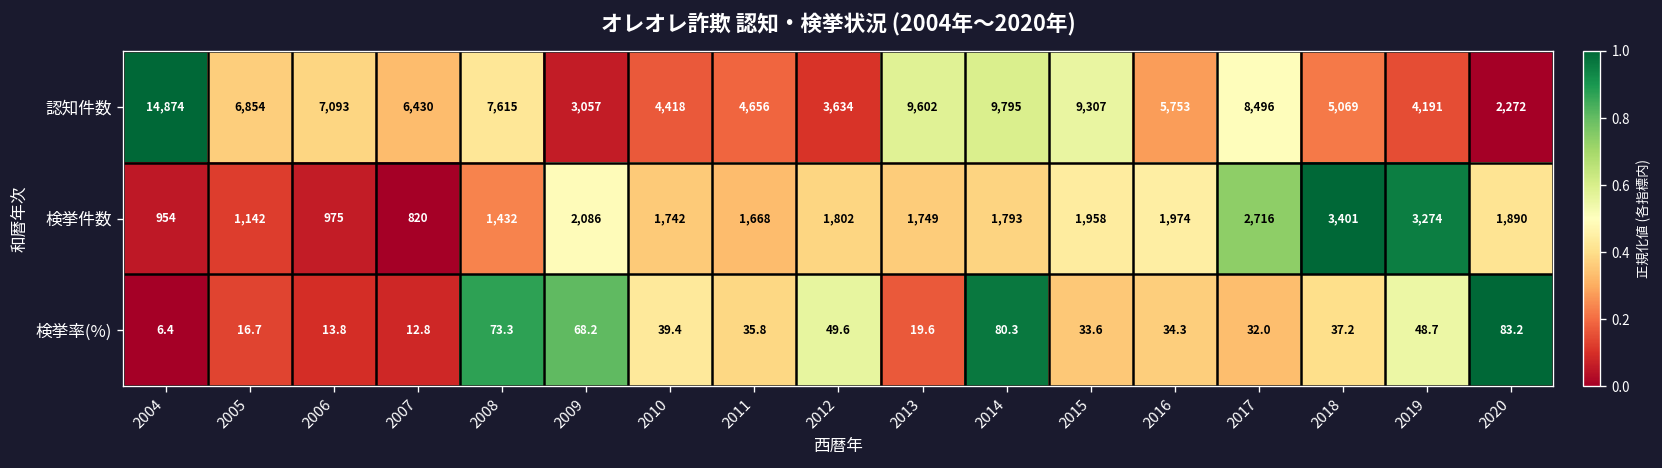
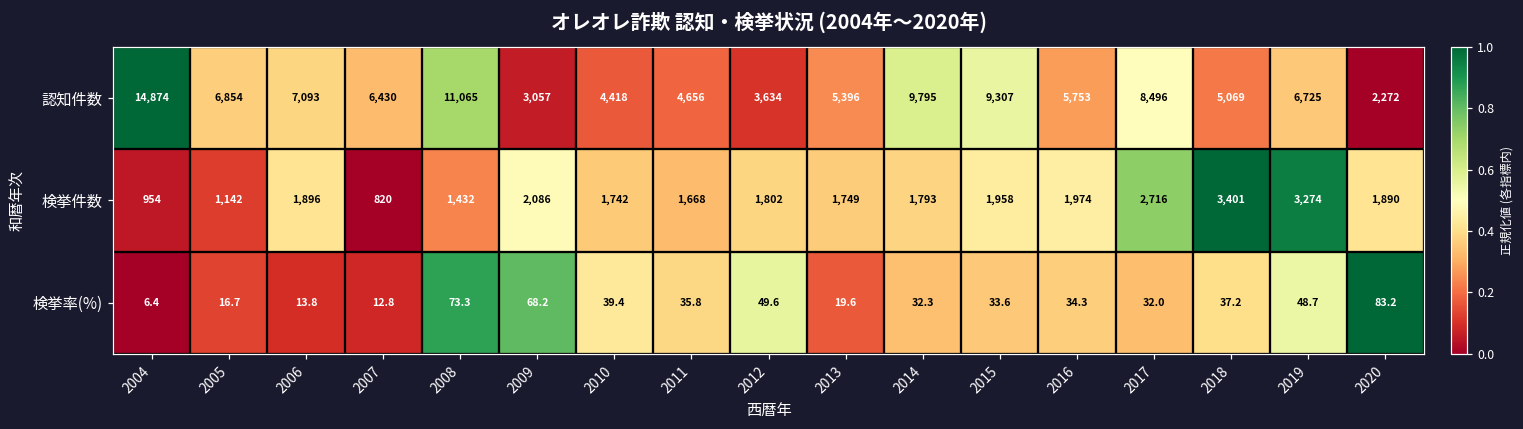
認知件数, 2008: 7,615 -> 11,065
認知件数, 2013: 9,602 -> 5,396
認知件数, 2019: 4,191 -> 6,725
検挙件数, 2006: 975 -> 1,896
検挙率(%), 2014: 80.3 -> 32.3
